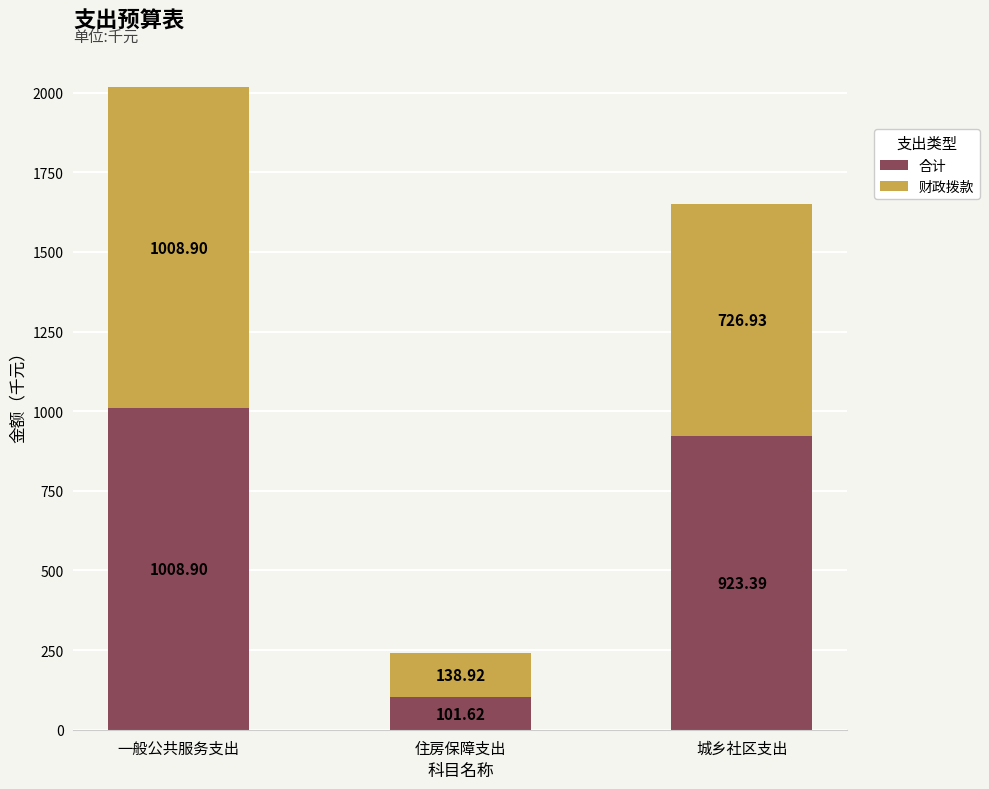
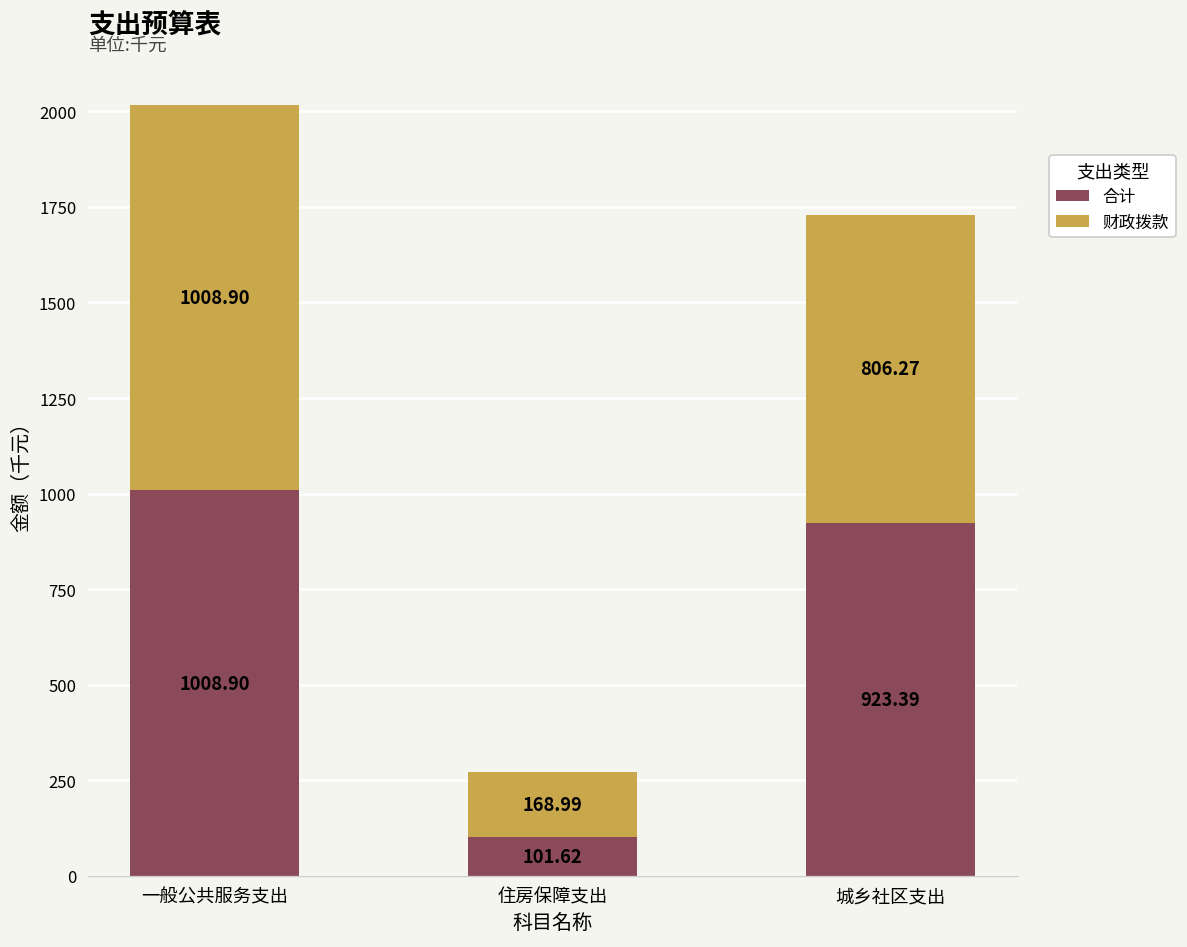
财政拨款, 住房保障支出: 138.92 -> 168.99
财政拨款, 城乡社区支出: 726.93 -> 806.27
